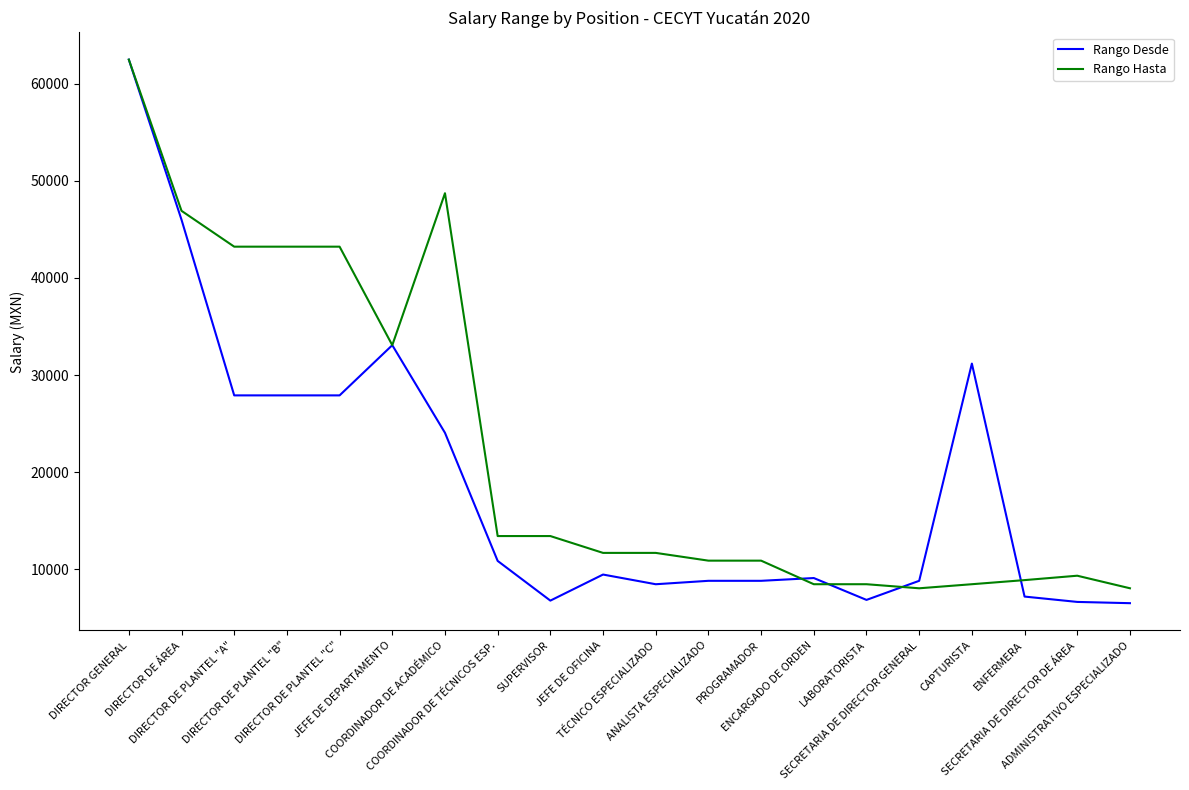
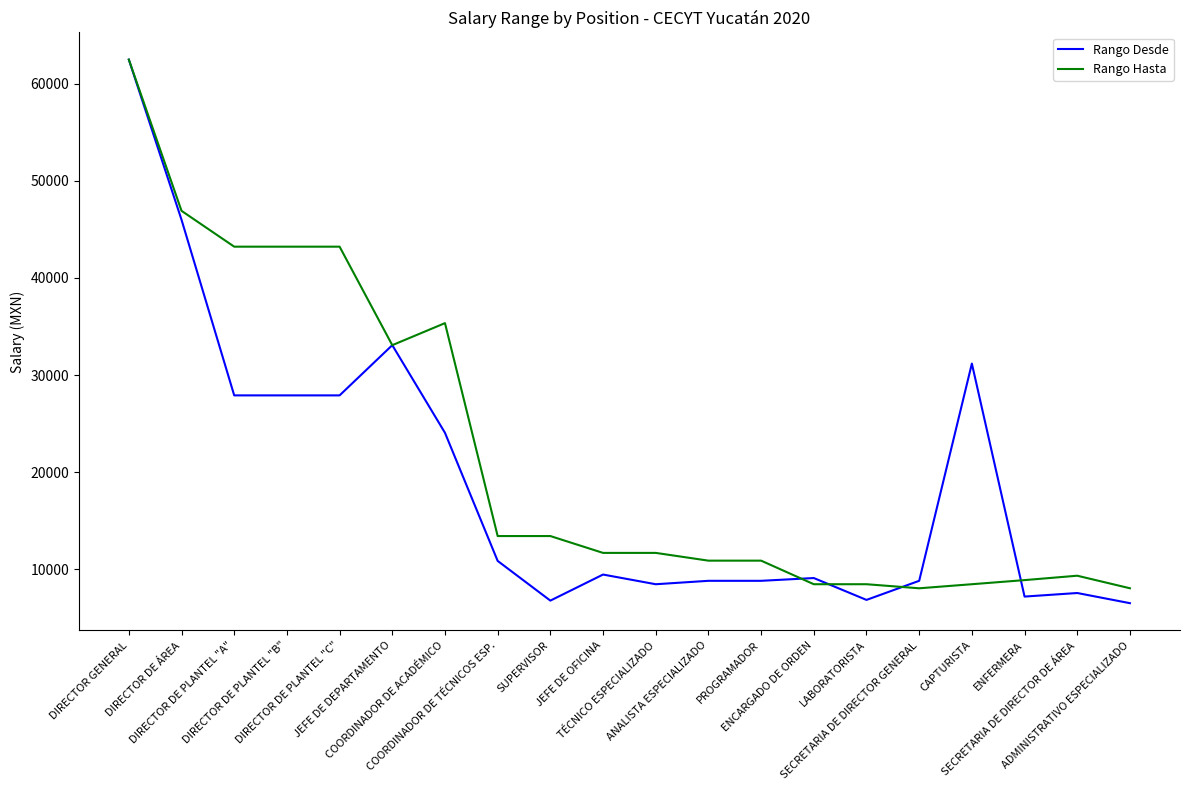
Rango Hasta, COORDINADOR DE ACADÉMICO: 49000 -> 35000
Rango Desde, SECRETARIA DE DIRECTOR DE ÁREA: 7000 -> 8000
